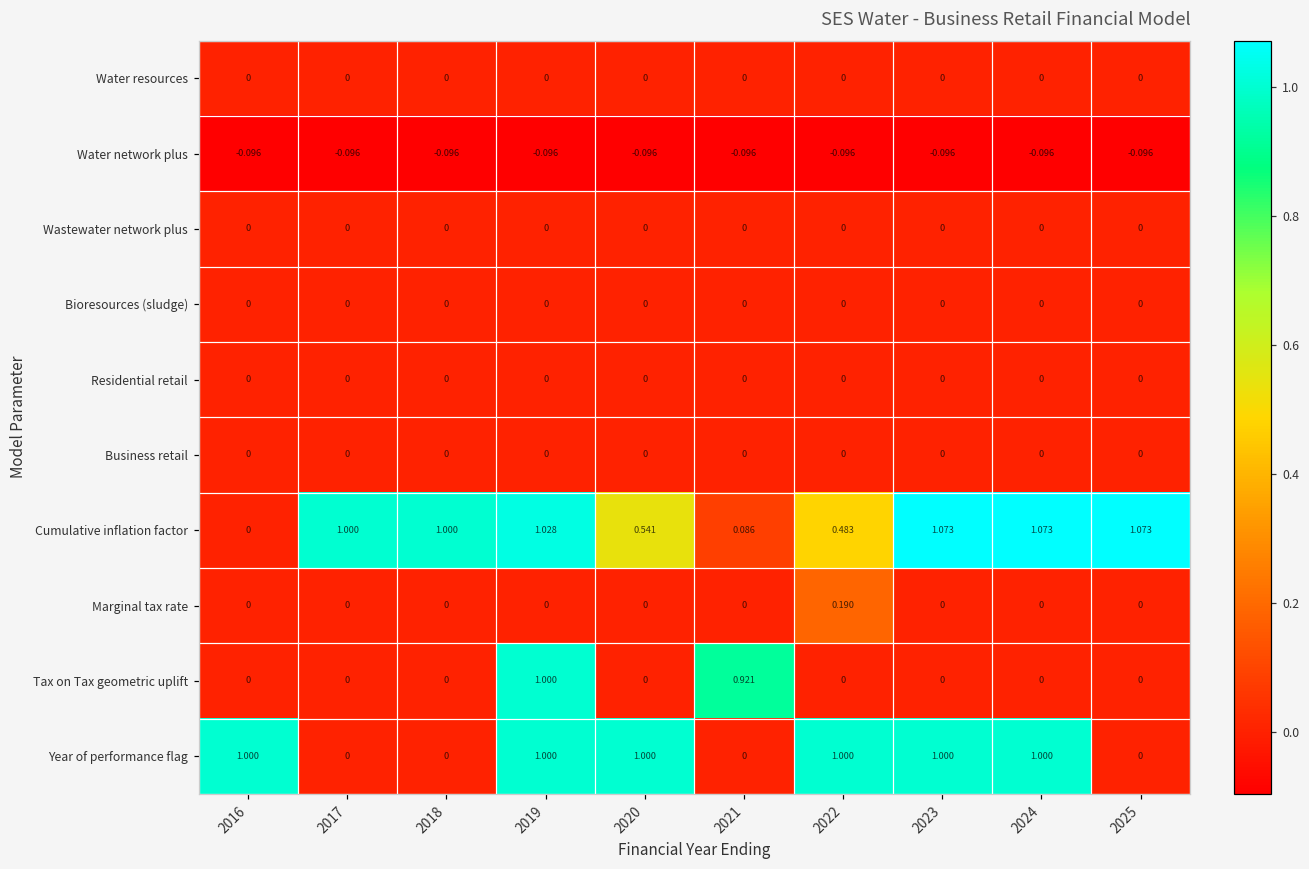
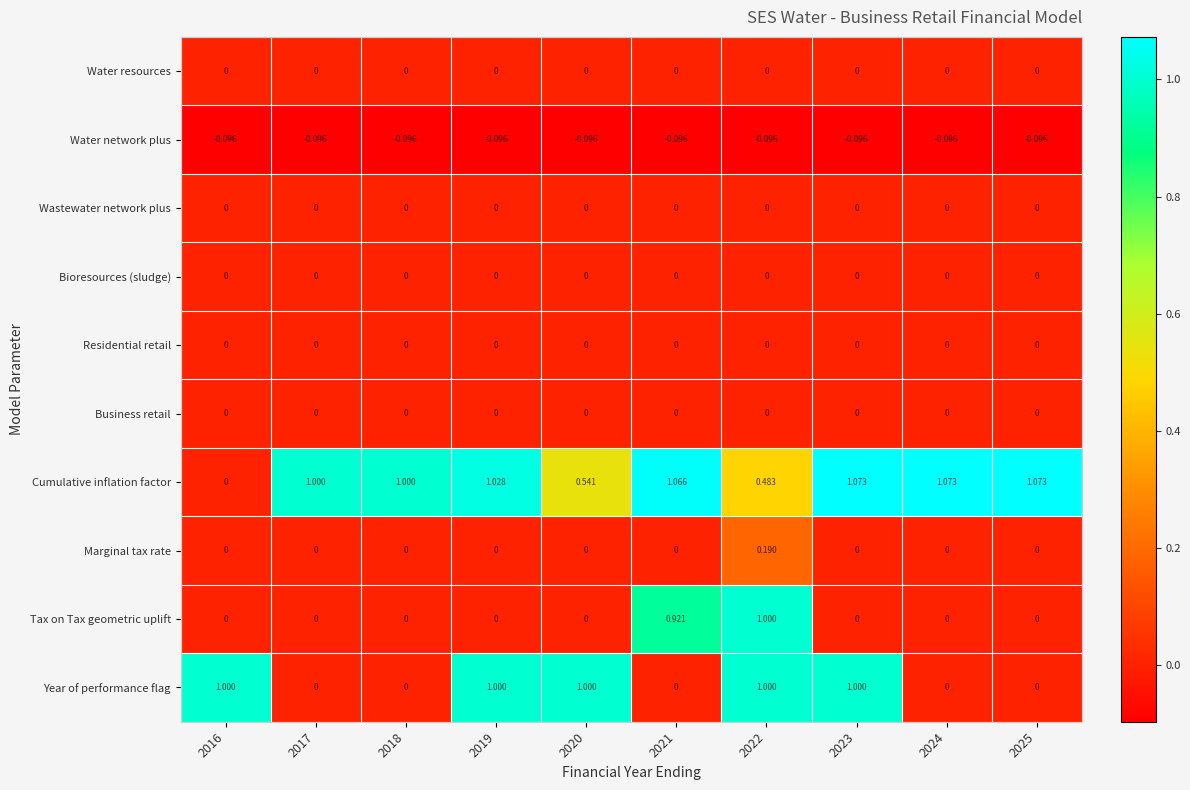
Cumulative inflation factor, 2021: 0.086 -> 1.066
Tax on Tax geometric uplift, 2019: 1.000 -> 0
Tax on Tax geometric uplift, 2022: 0 -> 1.000
Year of performance flag, 2024: 1.000 -> 0
